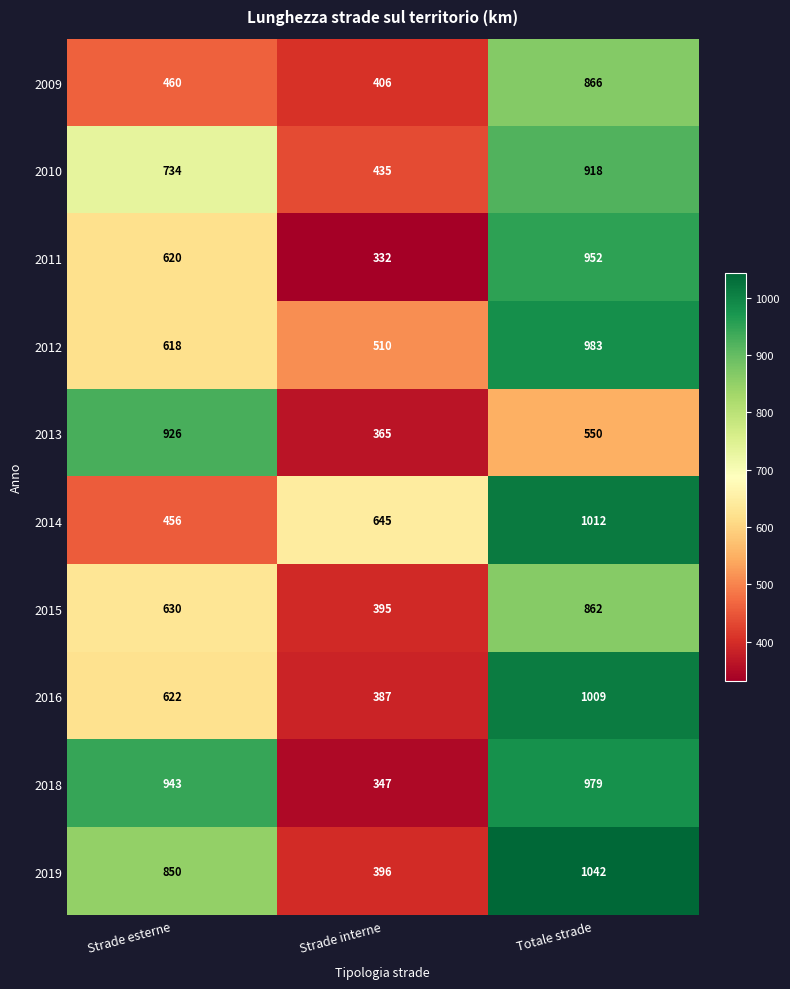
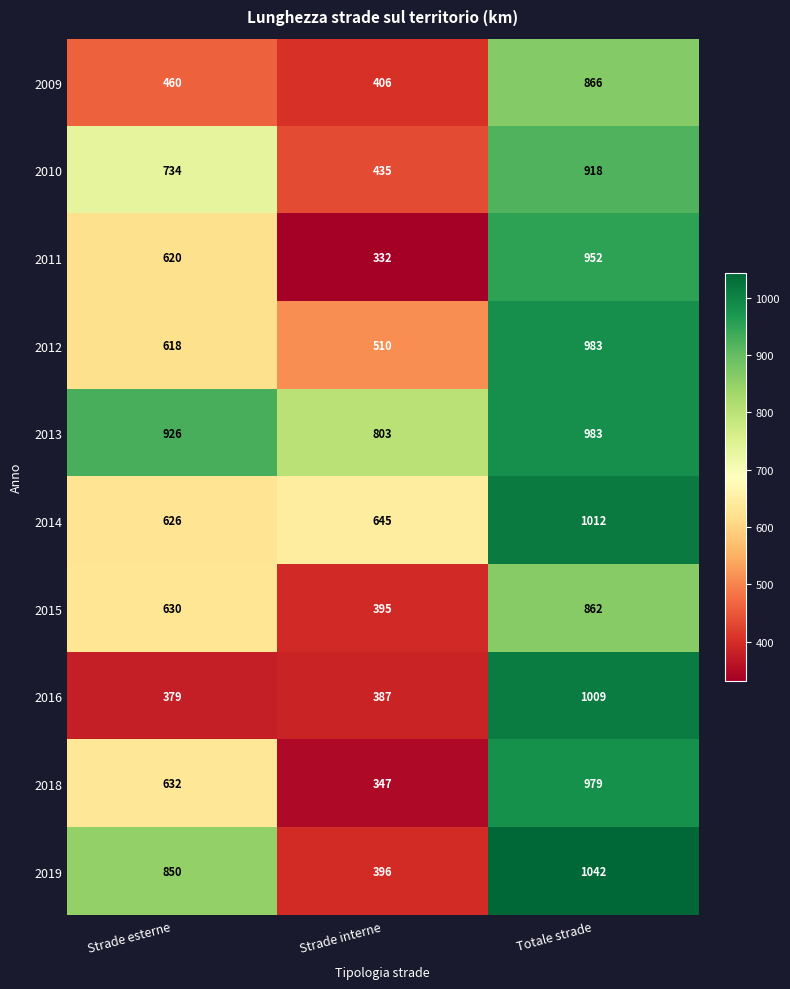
2013, Strade interne: 365 -> 803
2013, Totale strade: 550 -> 983
2014, Strade esterne: 456 -> 626
2016, Strade esterne: 622 -> 379
2018, Strade esterne: 943 -> 632
